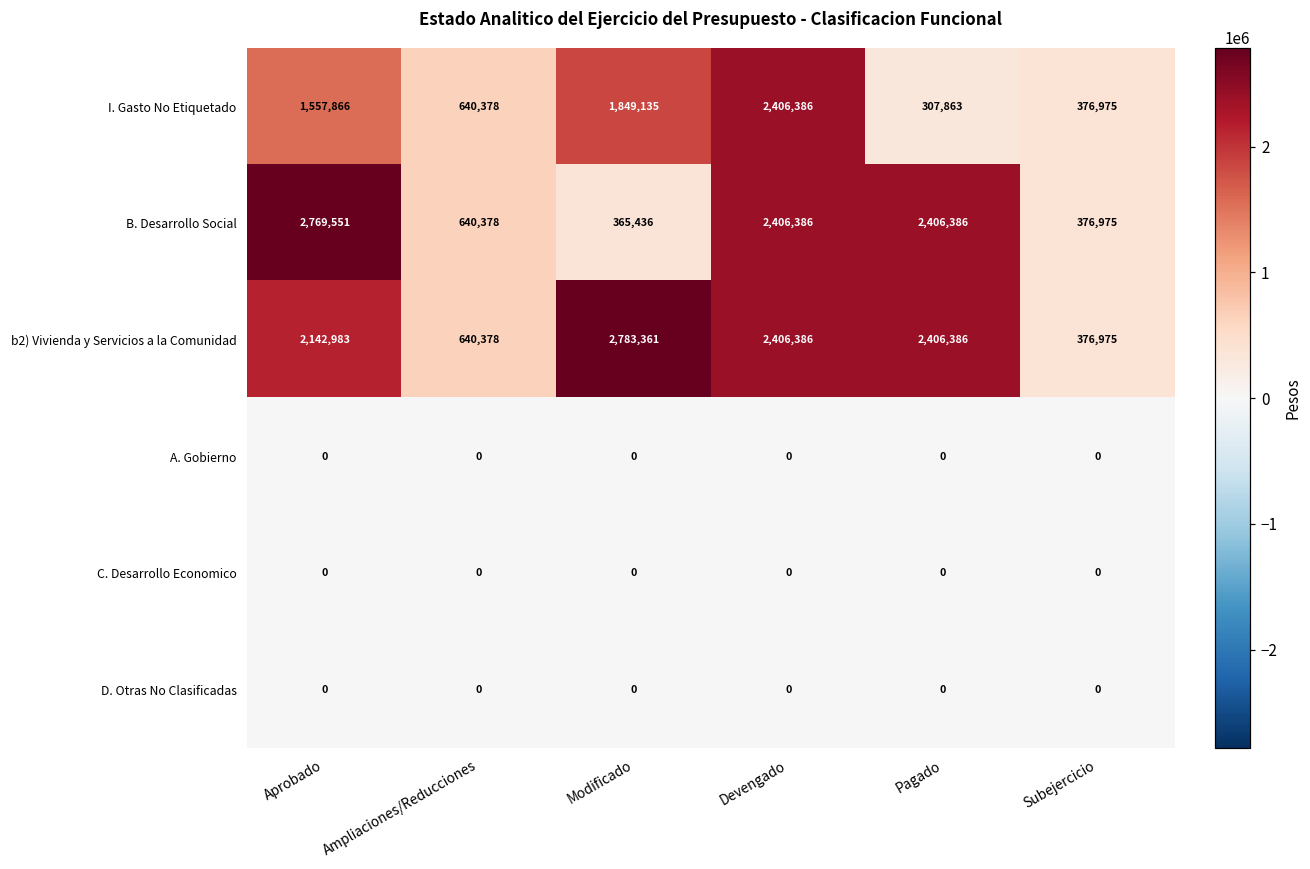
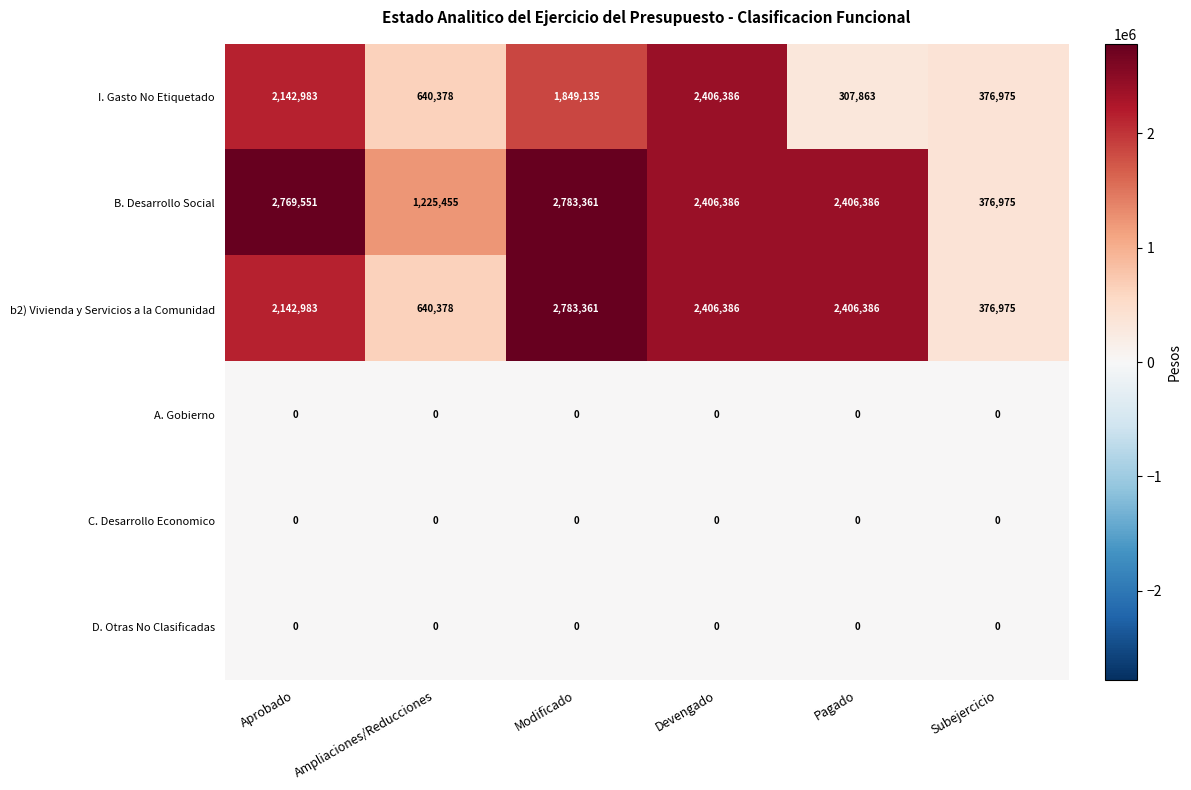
I. Gasto No Etiquetado, Aprobado: 1,557,866 -> 2,142,983
B. Desarrollo Social, Ampliaciones/Reducciones: 640,378 -> 1,225,455
B. Desarrollo Social, Modificado: 365,436 -> 2,783,361
